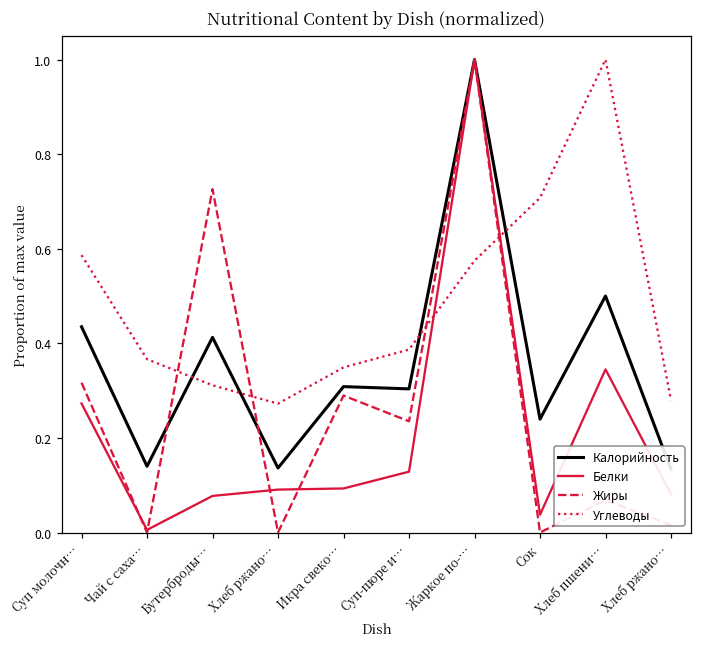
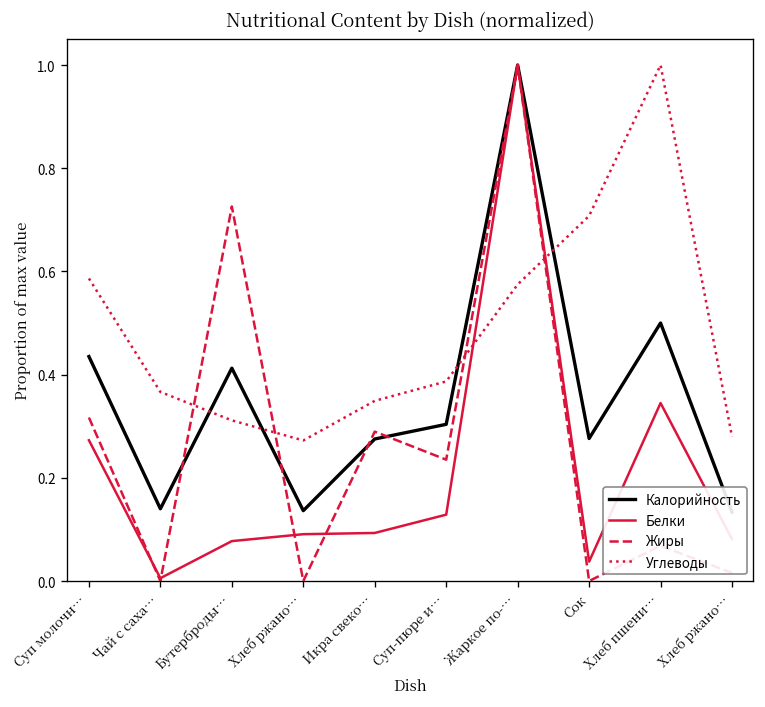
Калорийность, Икра свеко…: 0.31 -> 0.28
Калорийность, Сок: 0.24 -> 0.28
